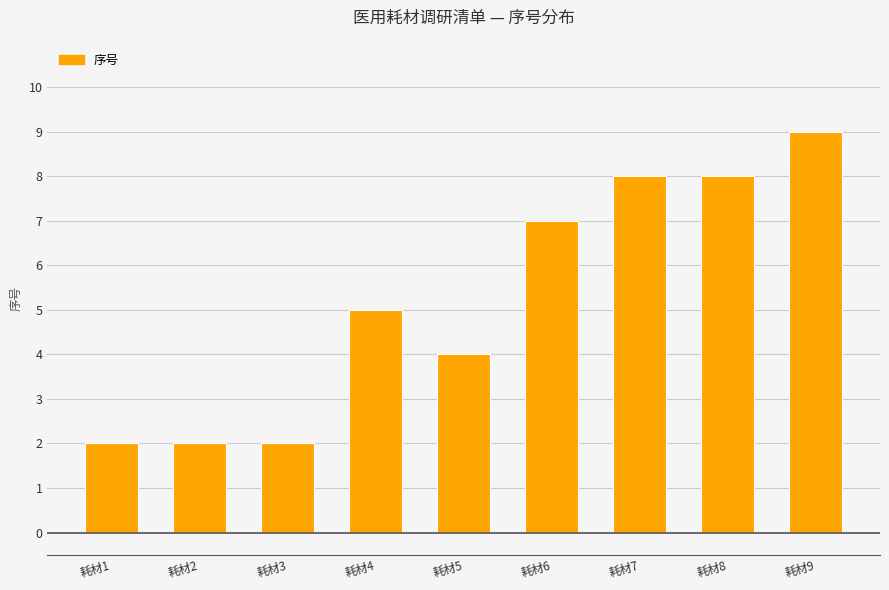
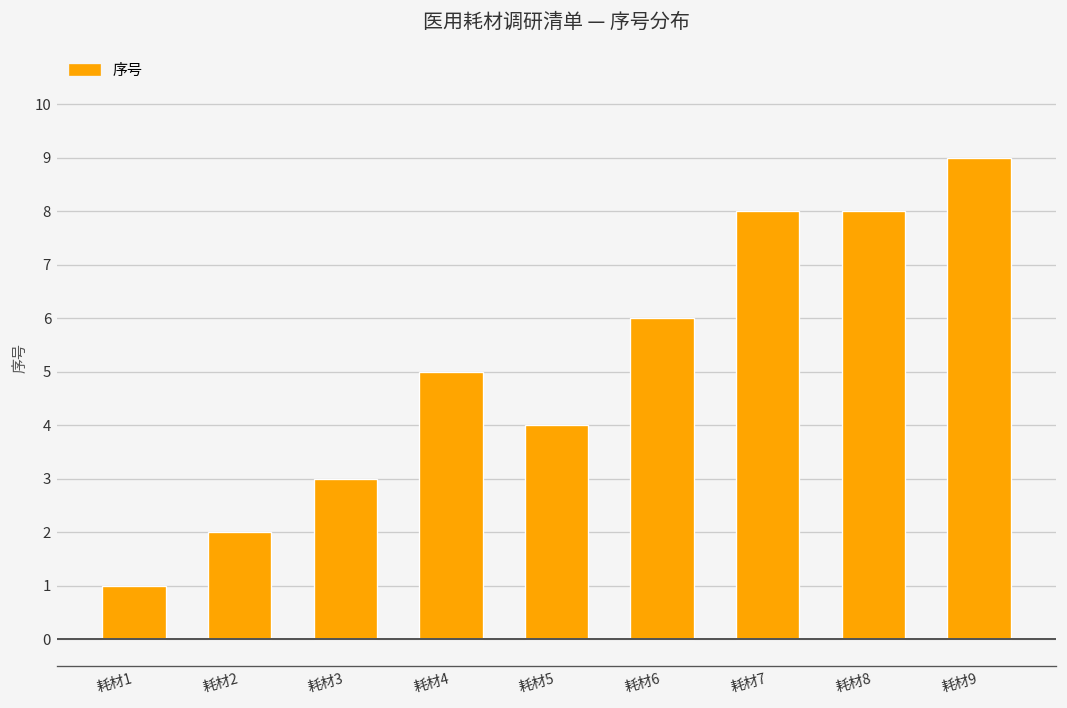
耗材1: 2 -> 1
耗材3: 2 -> 3
耗材6: 7 -> 6
